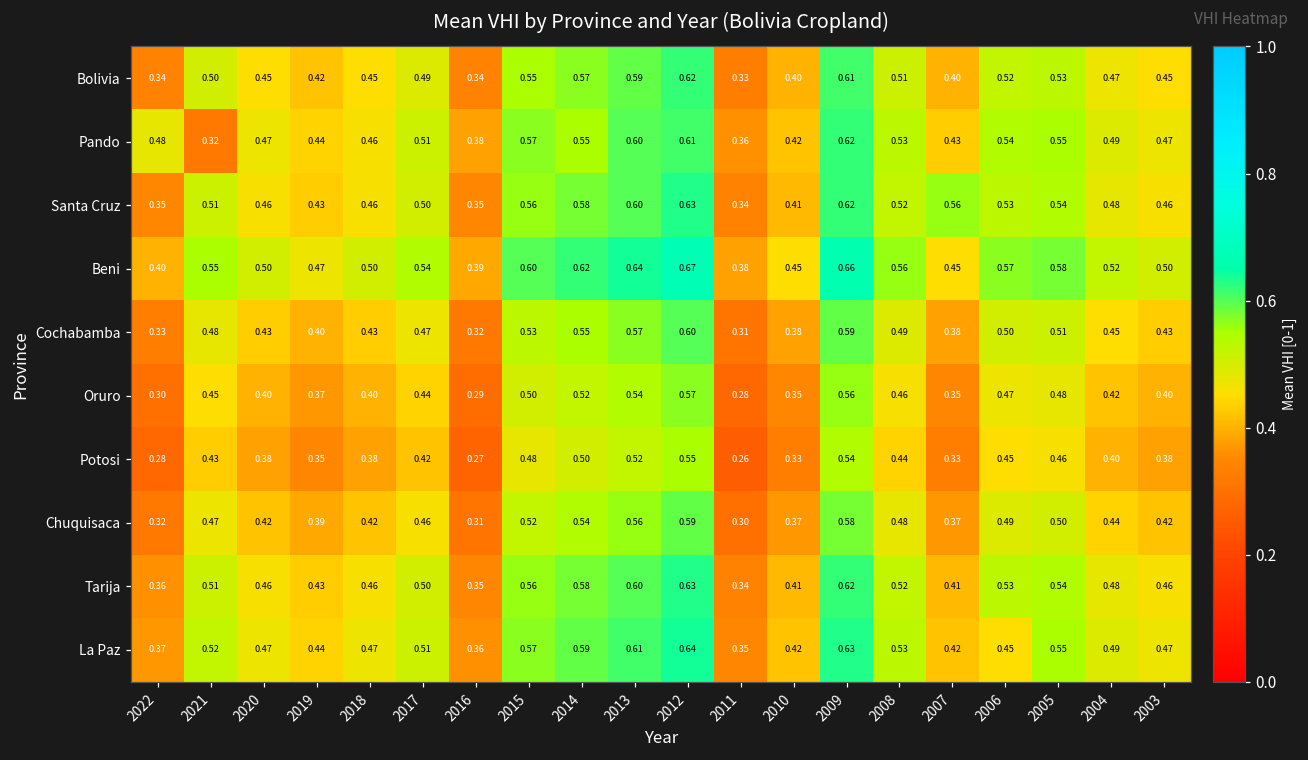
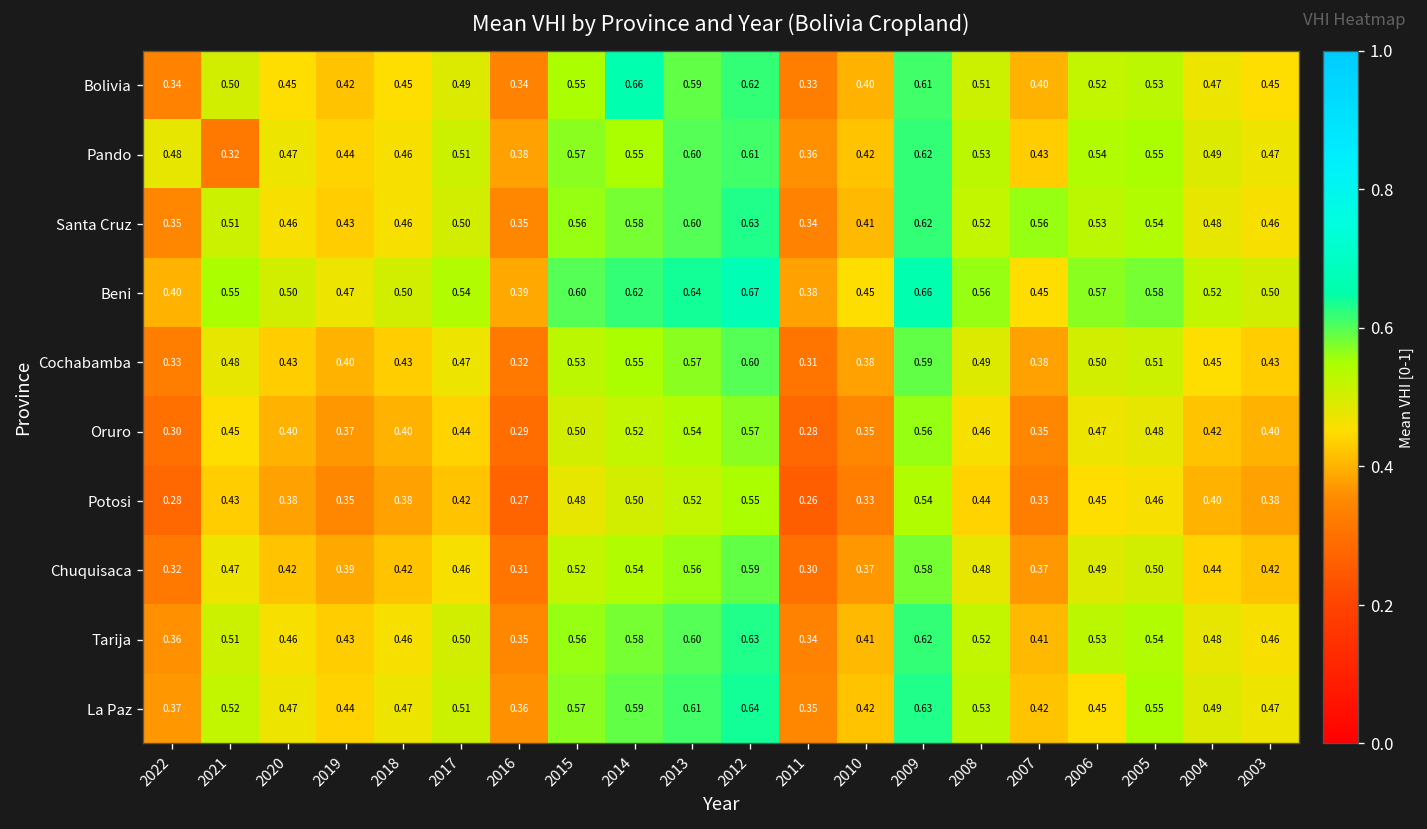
Bolivia, 2014: 0.57 -> 0.66
